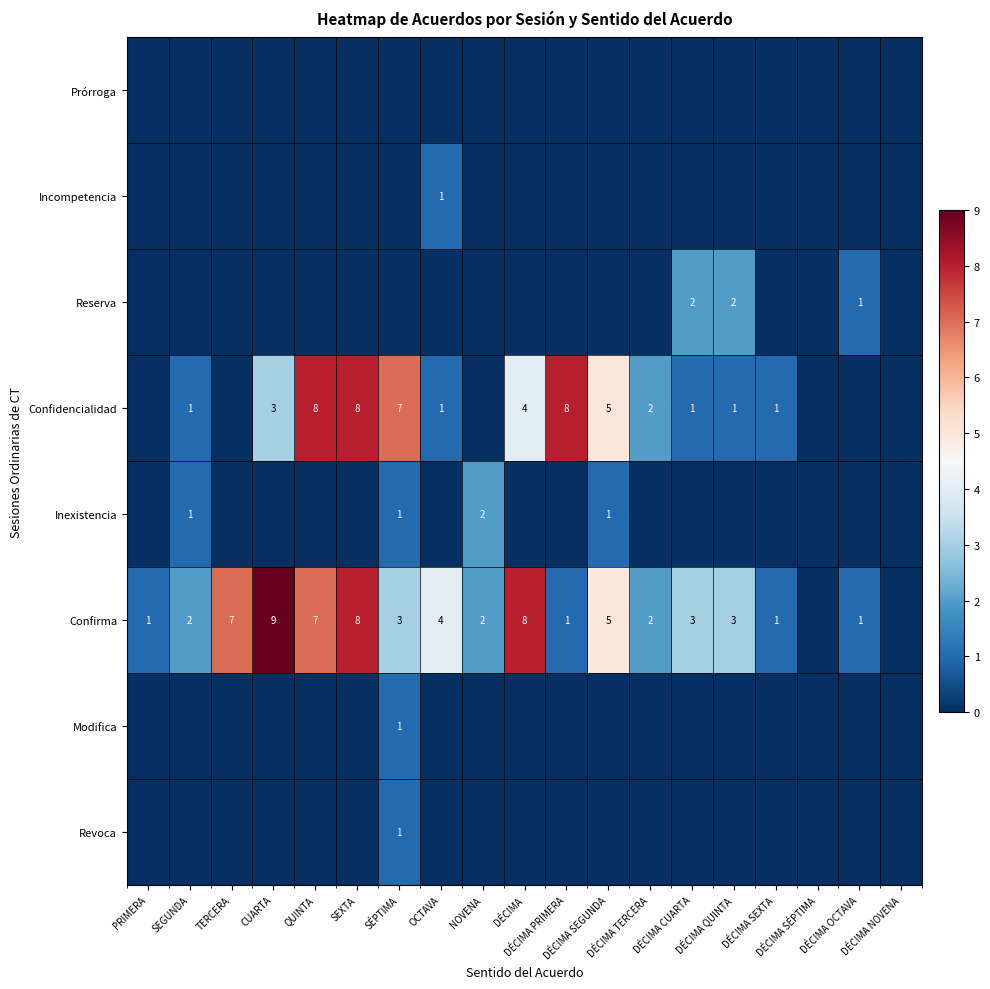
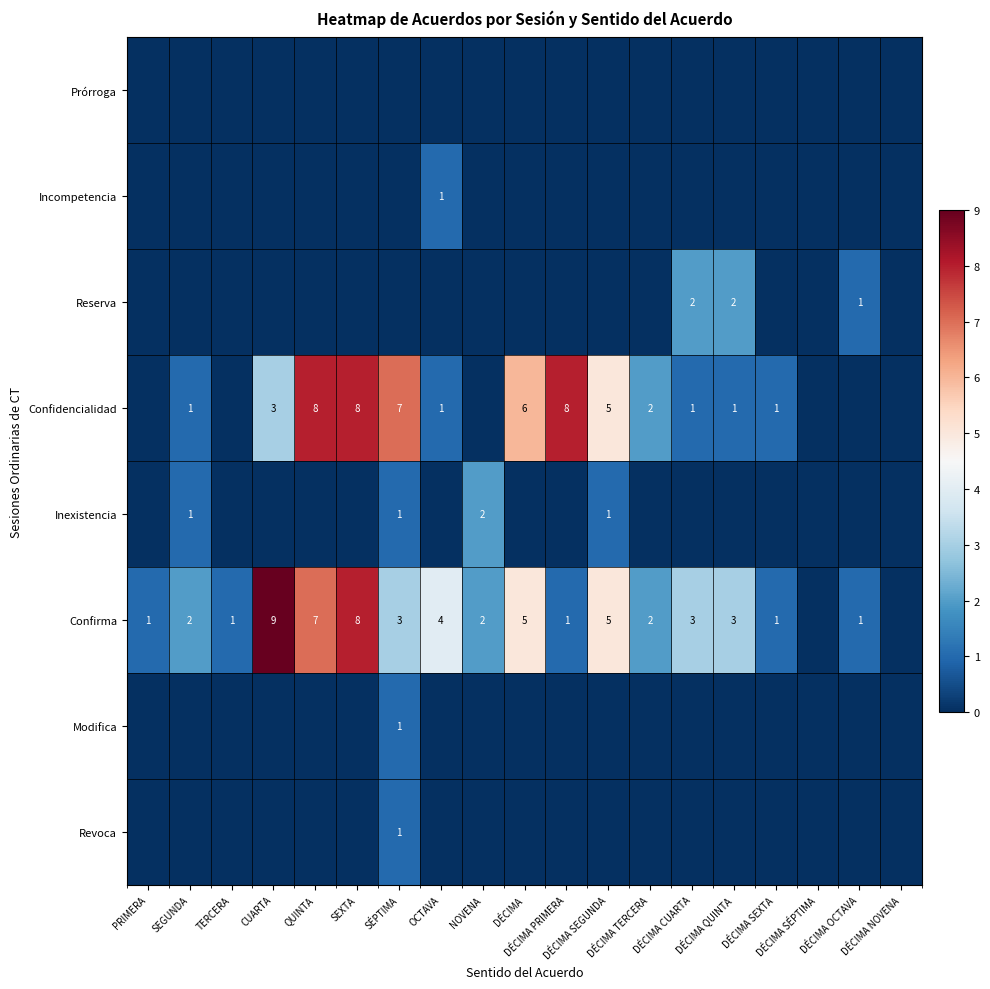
Confidencialidad, DÉCIMA: 4 -> 6
Confirma, TERCERA: 7 -> 1
Confirma, DÉCIMA: 8 -> 5
